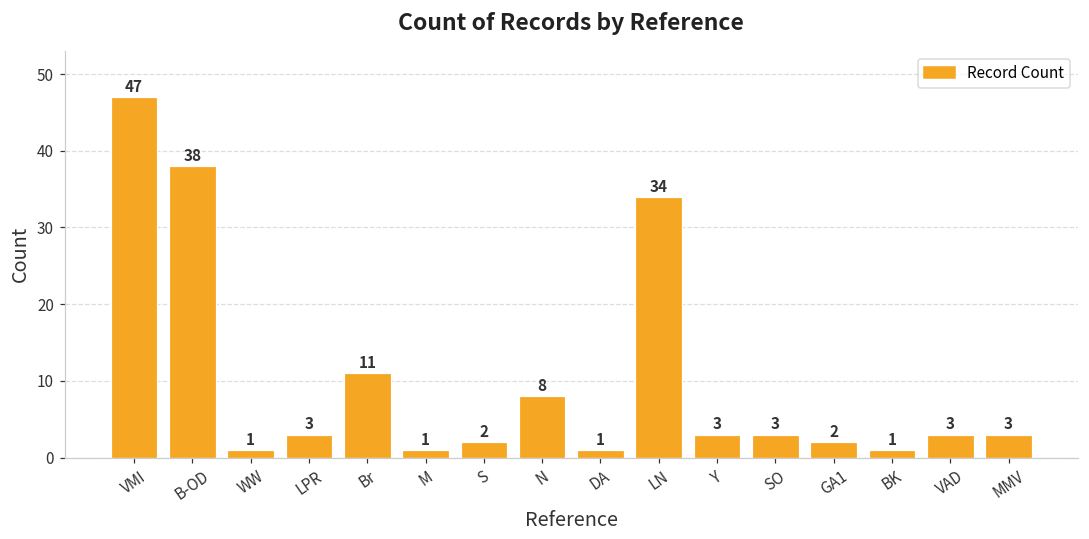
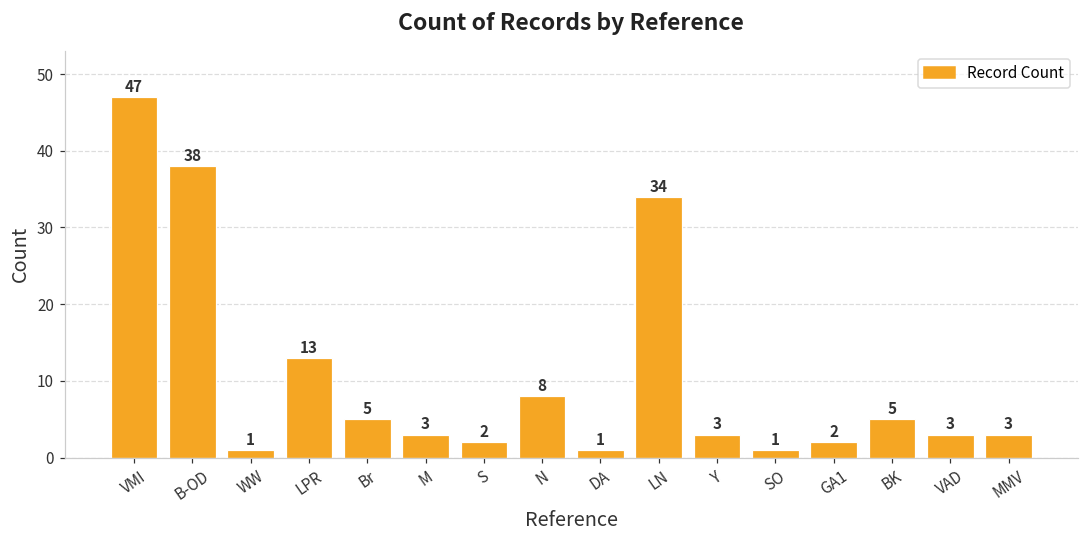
LPR: 3 -> 13
Br: 11 -> 5
M: 1 -> 3
SO: 3 -> 1
BK: 1 -> 5
